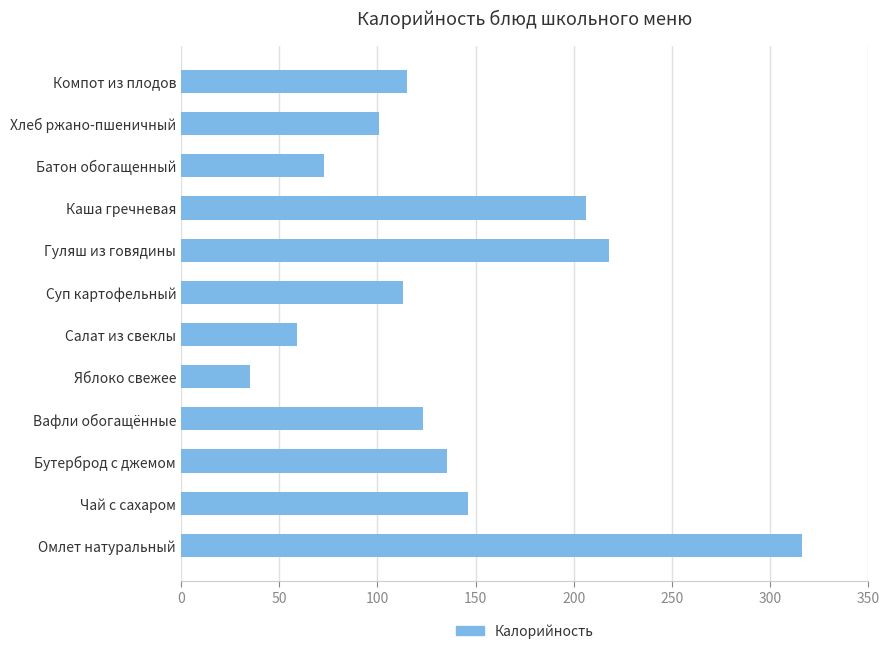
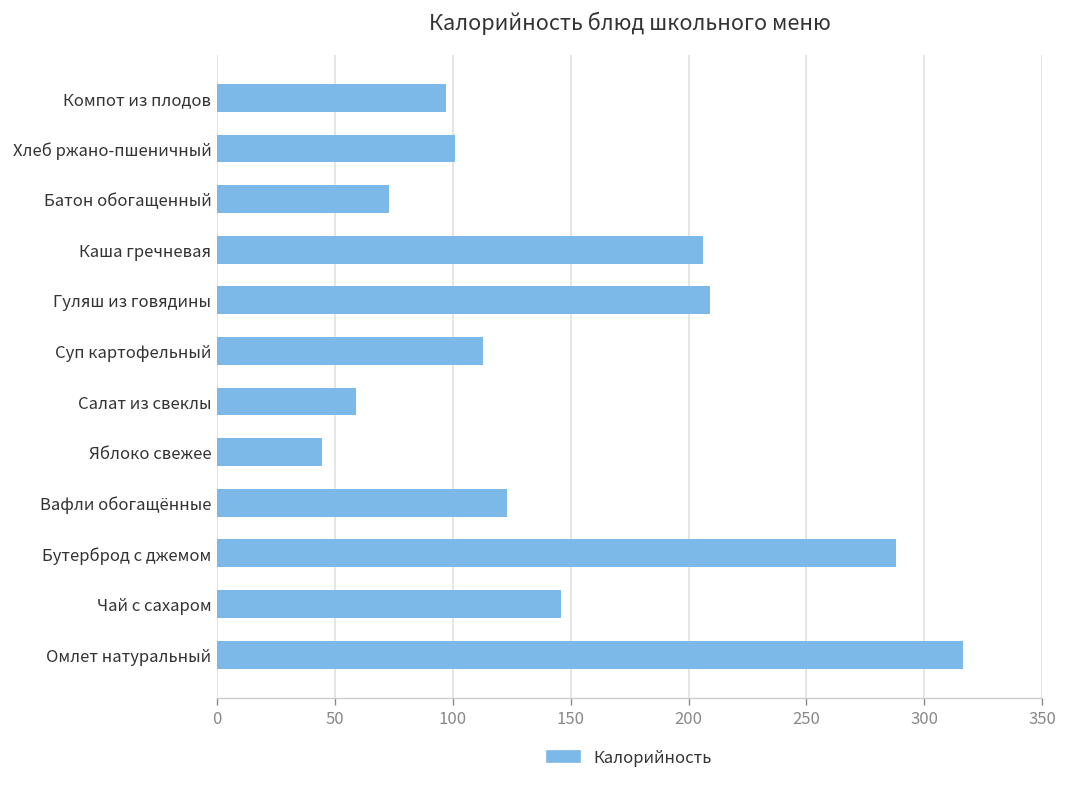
Компот из плодов: 115 -> 97
Гуляш из говядины: 218 -> 209
Яблоко свежее: 35 -> 44
Бутерброд с джемом: 136 -> 288
